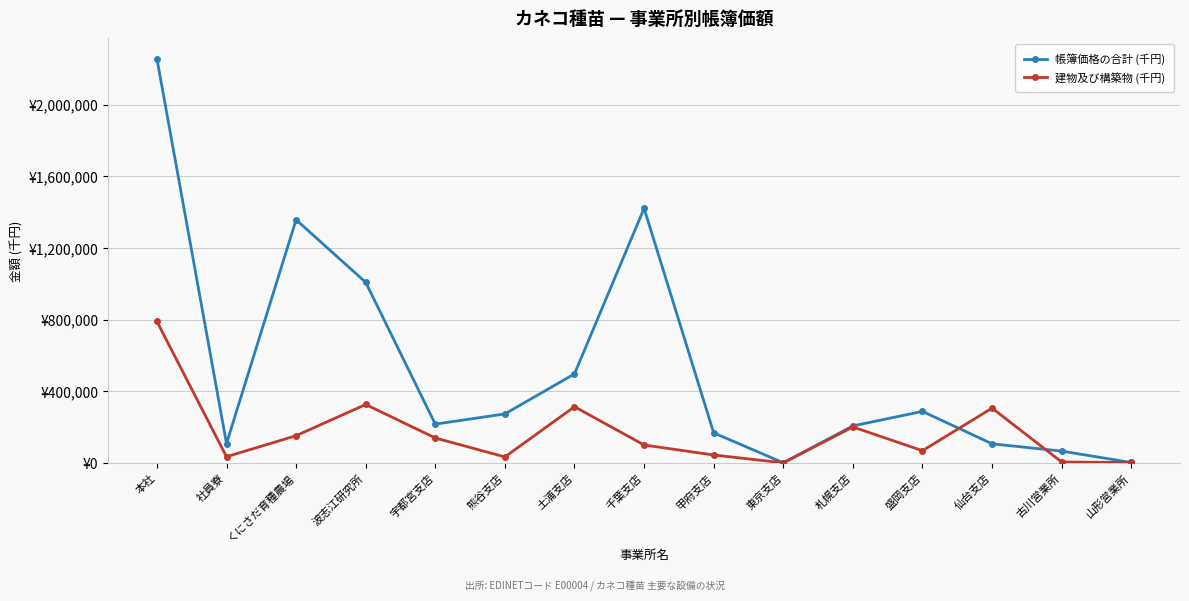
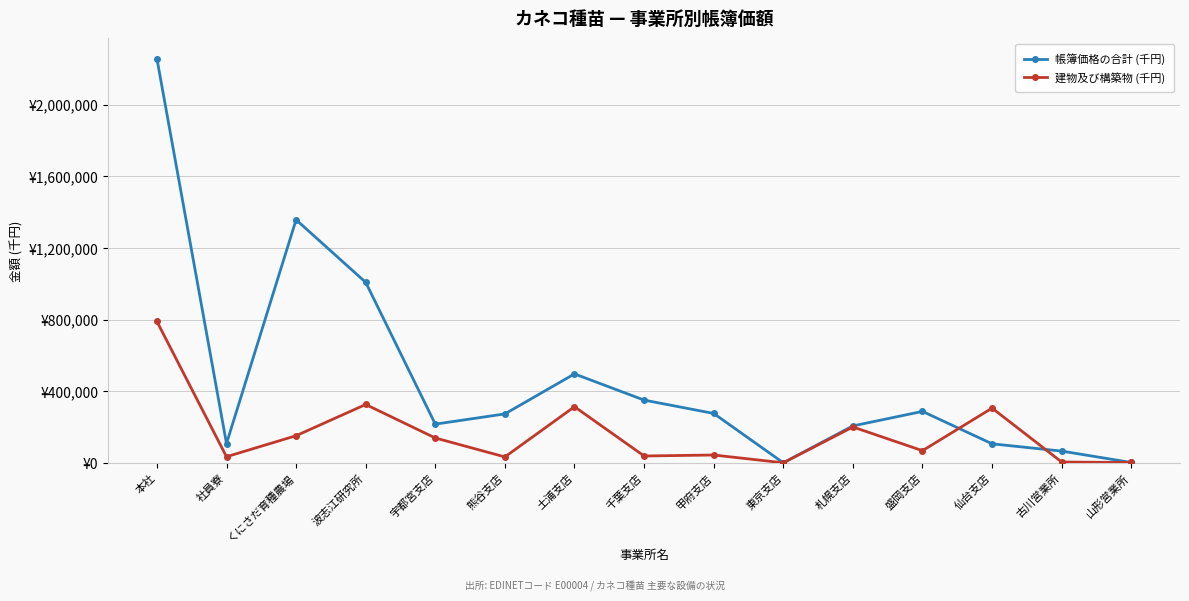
帳簿価格の合計 (千円), 千葉支店: ¥1,420,000 -> ¥350,000
建物及び構築物 (千円), 千葉支店: ¥100,000 -> ¥40,000
帳簿価格の合計 (千円), 甲府支店: ¥170,000 -> ¥280,000
